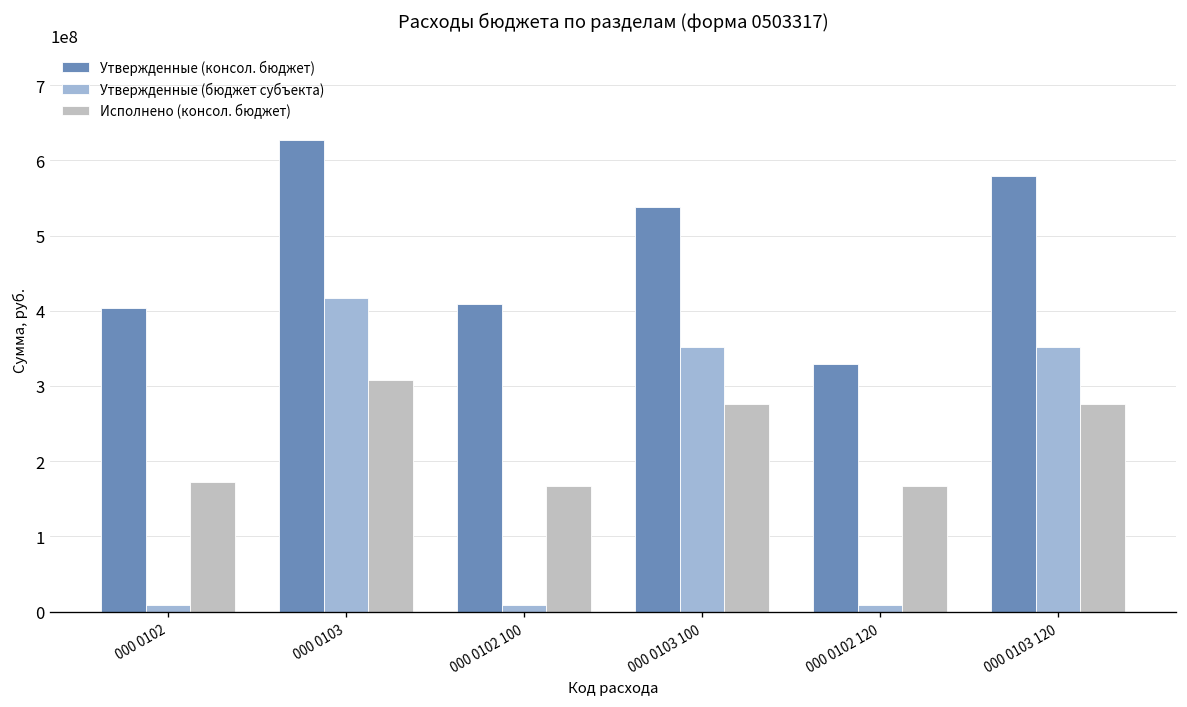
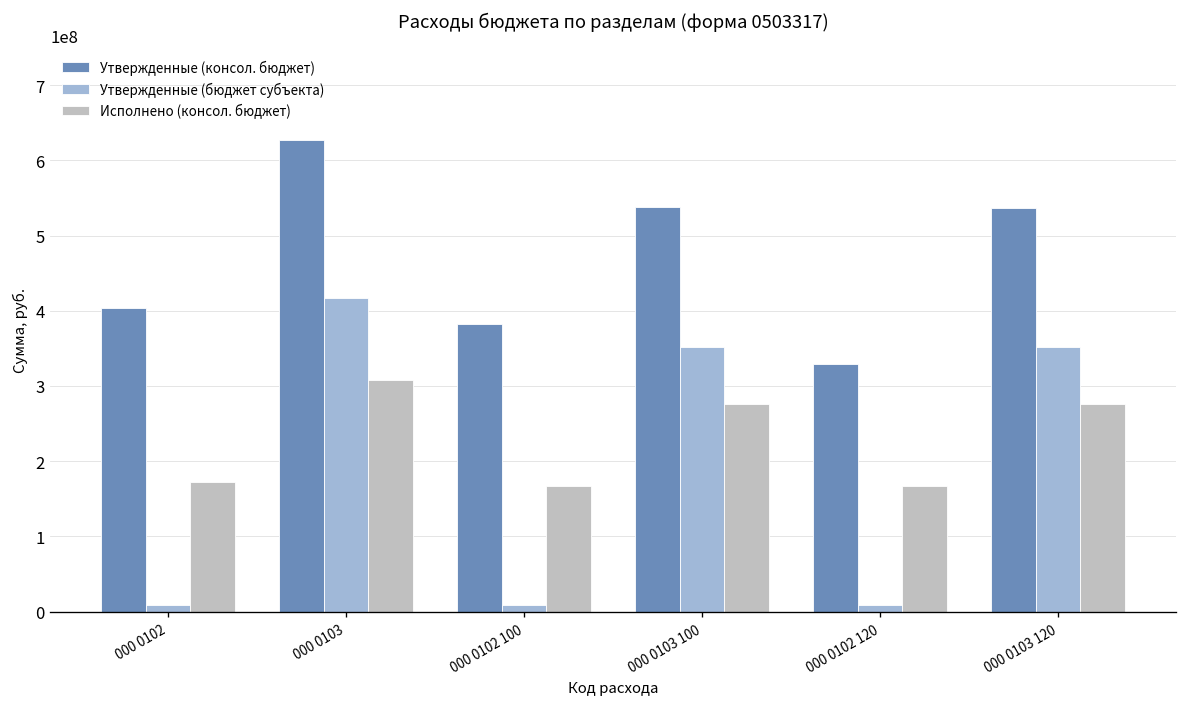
Утвержденные (консол. бюджет), 000 0102 100: 410000000 -> 380000000
Утвержденные (консол. бюджет), 000 0103 120: 580000000 -> 540000000
